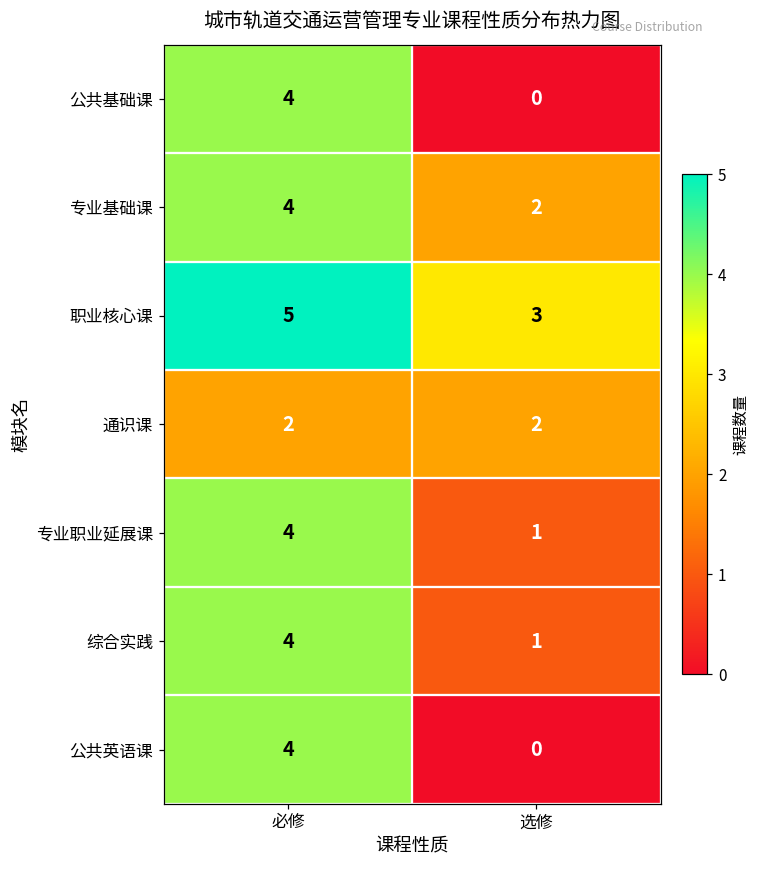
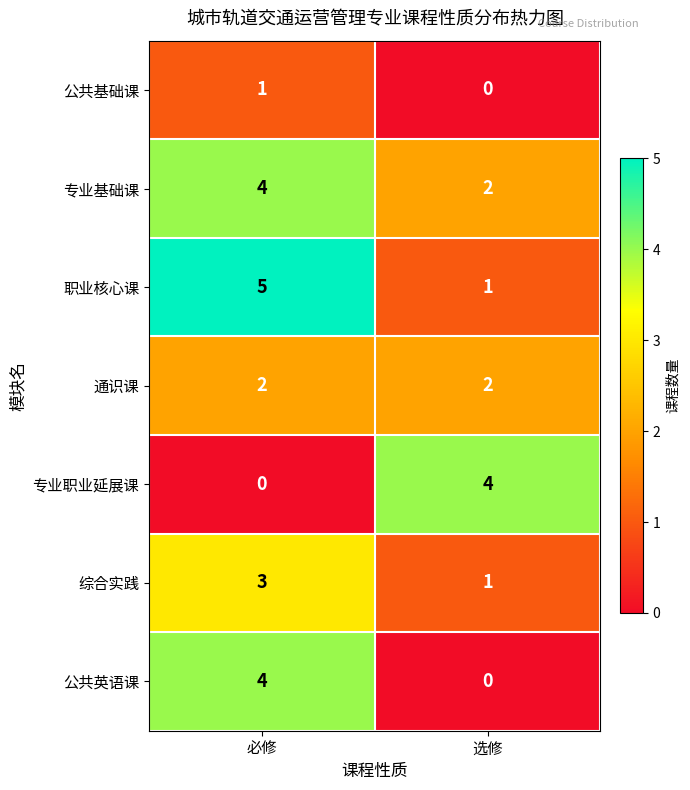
公共基础课, 必修: 4 -> 1
职业核心课, 选修: 3 -> 1
专业职业延展课, 必修: 4 -> 0
专业职业延展课, 选修: 1 -> 4
综合实践, 必修: 4 -> 3
